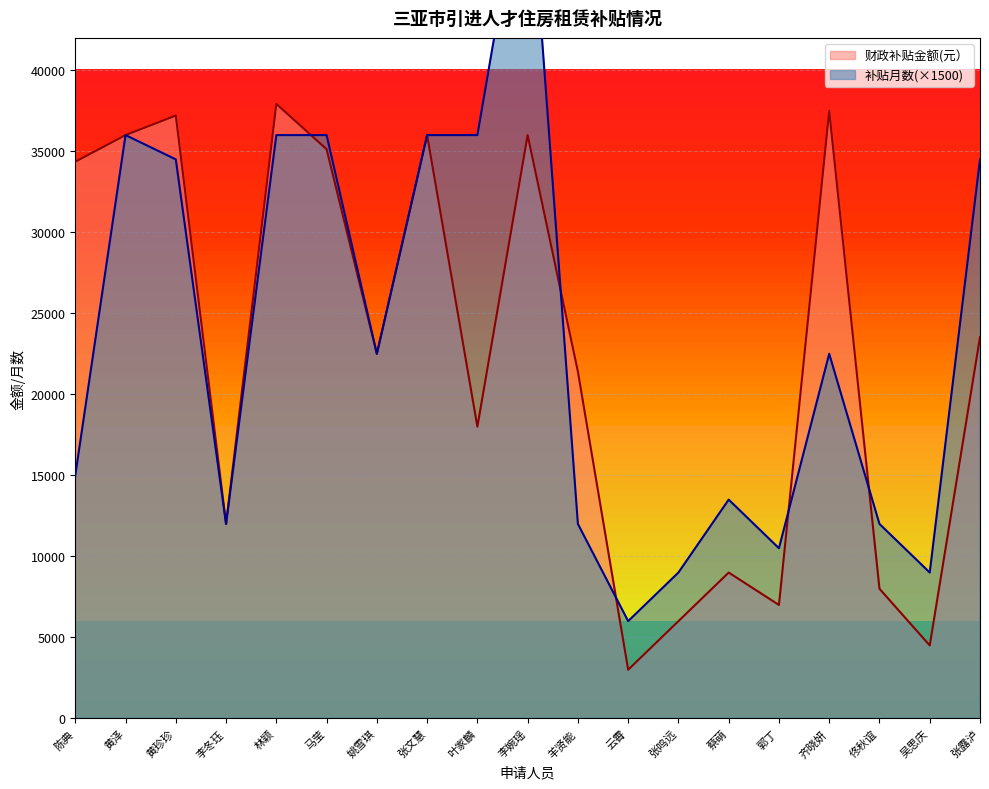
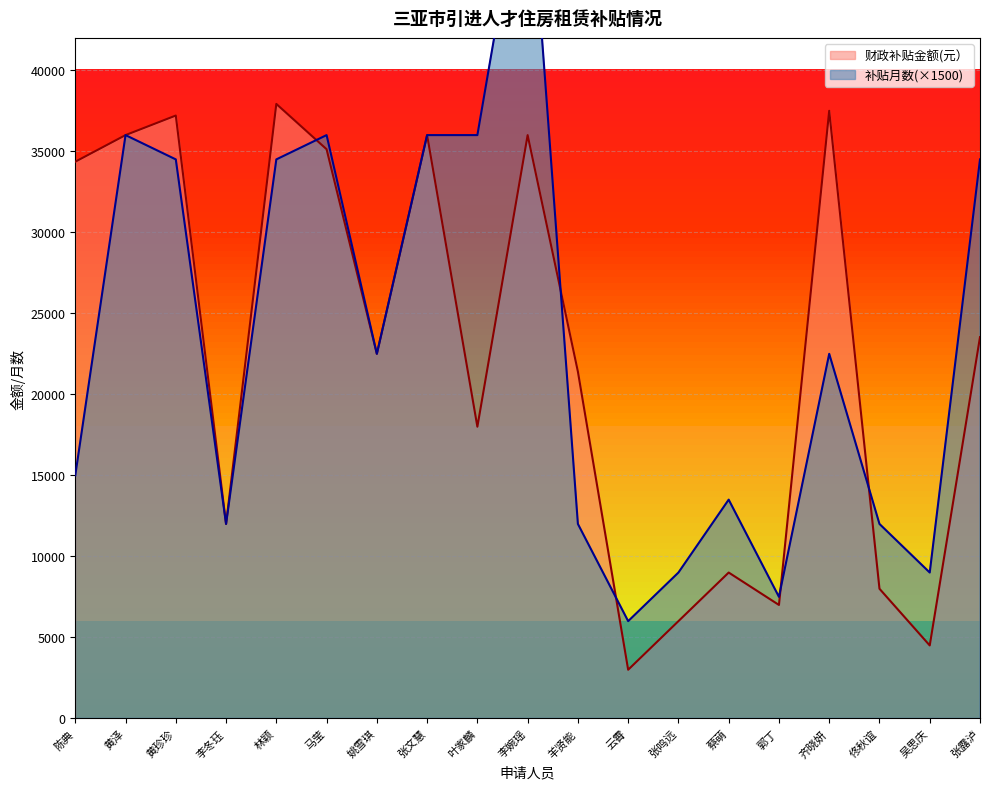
补贴月数(×1500), 林颖: 36000 -> 34500
补贴月数(×1500), 郭丁: 10500 -> 7500
